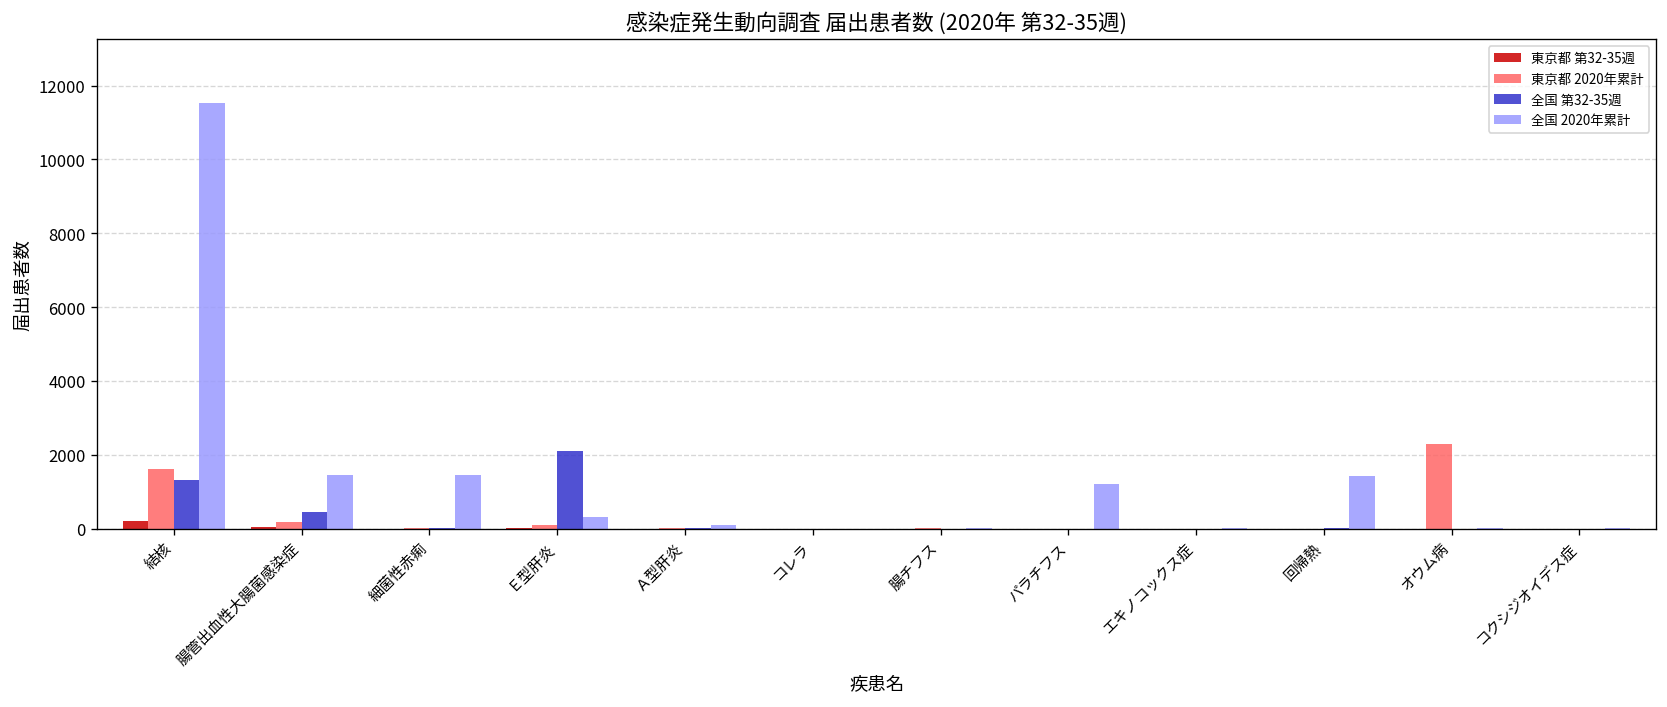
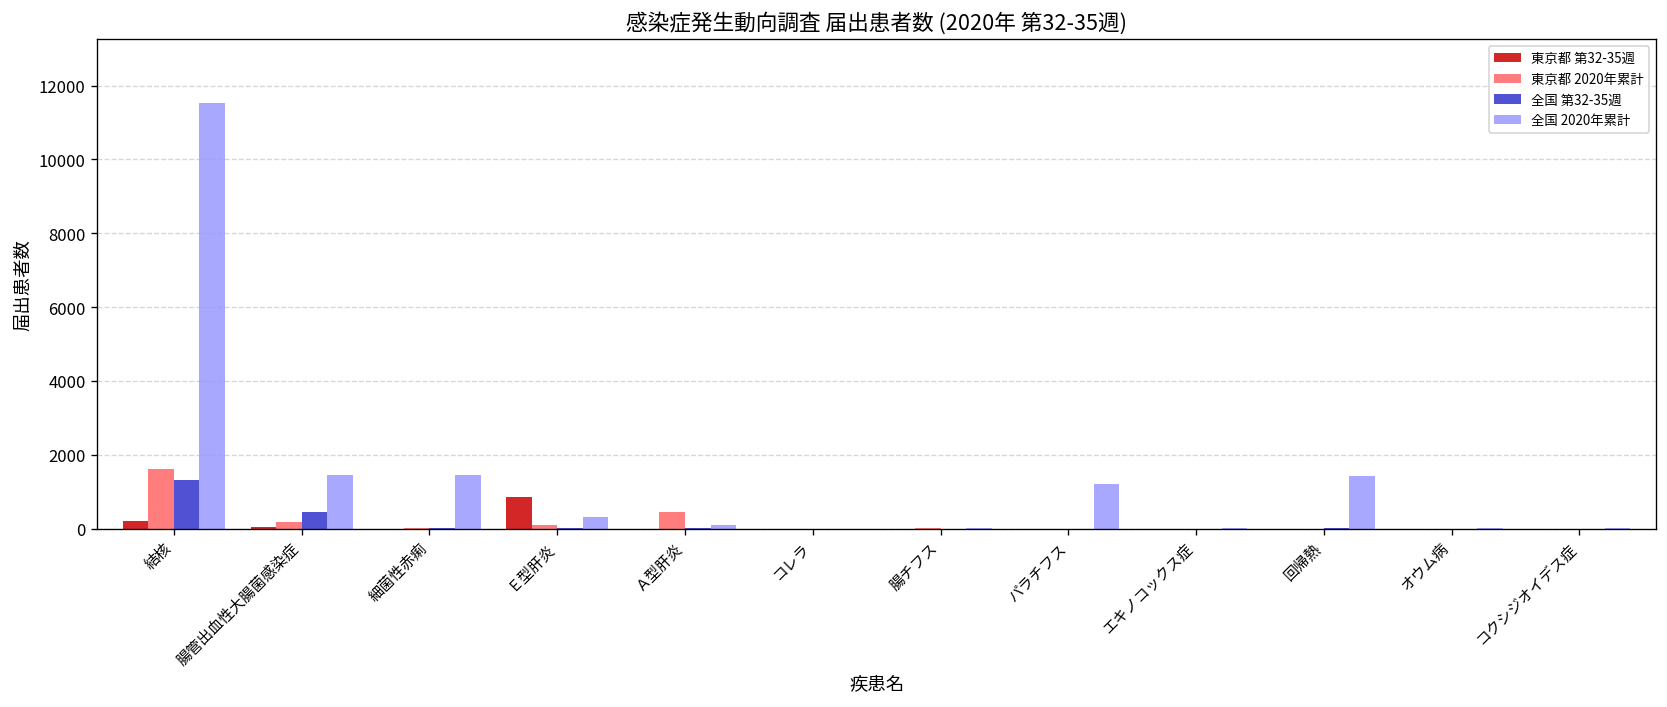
東京都 第32-35週, Ｅ型肝炎: 0 -> 900
全国 第32-35週, Ｅ型肝炎: 2100 -> 0
東京都 2020年累計, Ａ型肝炎: 0 -> 400
東京都 2020年累計, オウム病: 2300 -> 0
